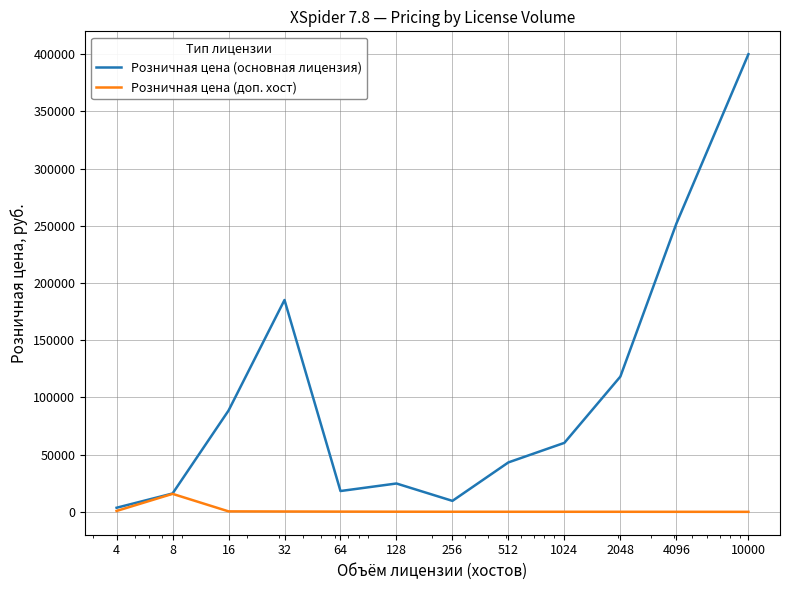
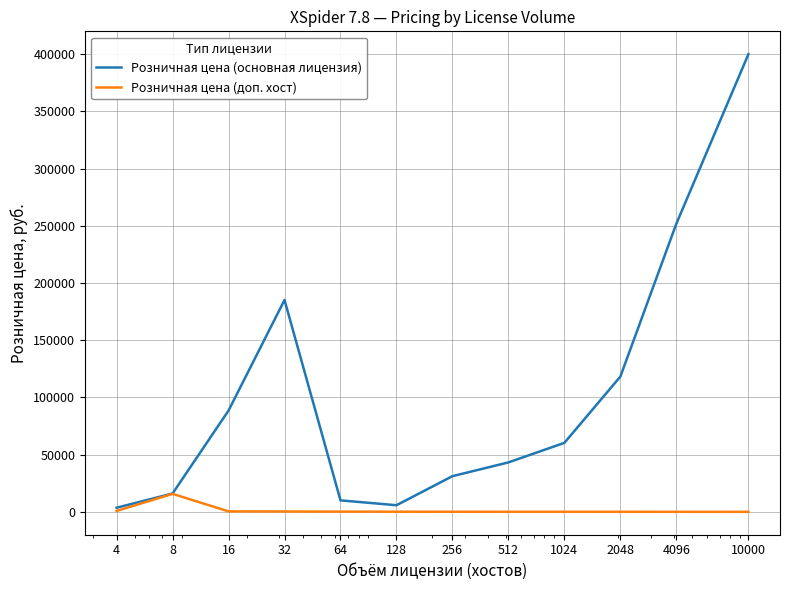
Розничная цена (основная лицензия), 64: 18000 -> 10000
Розничная цена (основная лицензия), 128: 25000 -> 6000
Розничная цена (основная лицензия), 256: 10000 -> 31000
